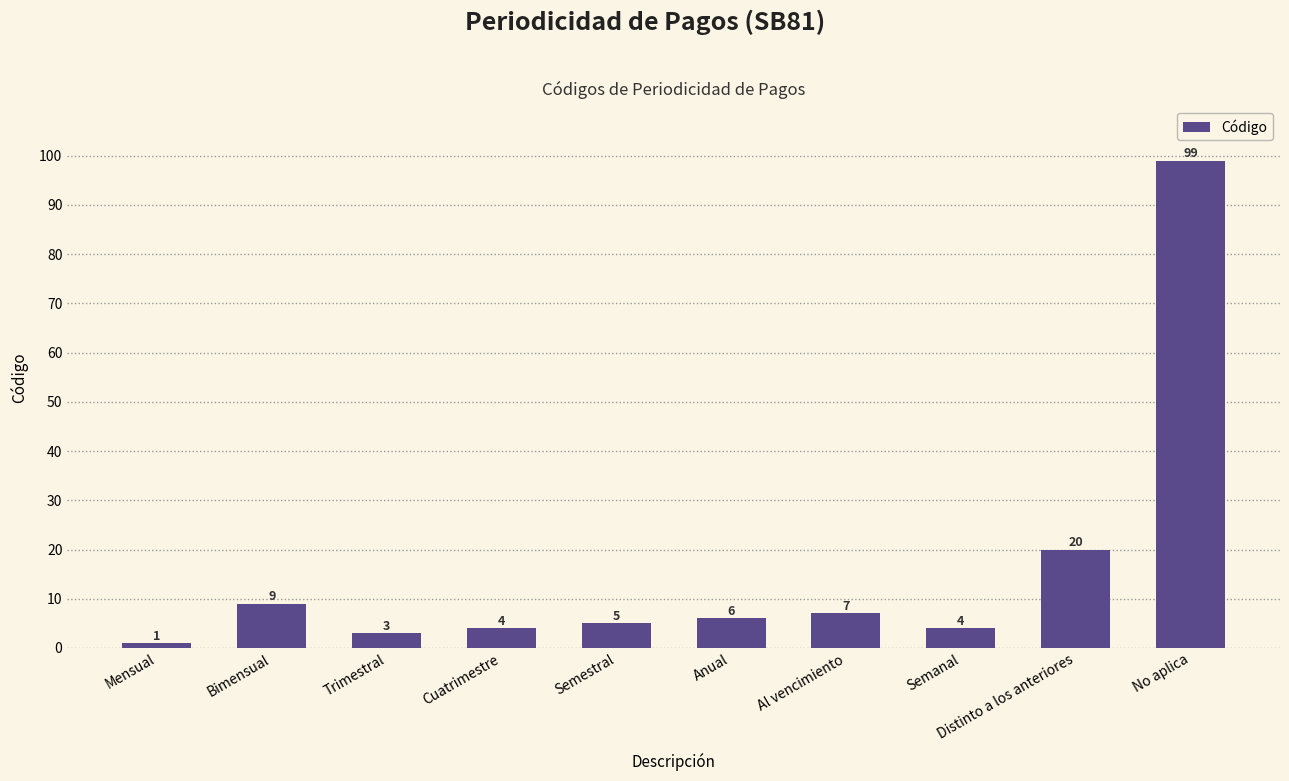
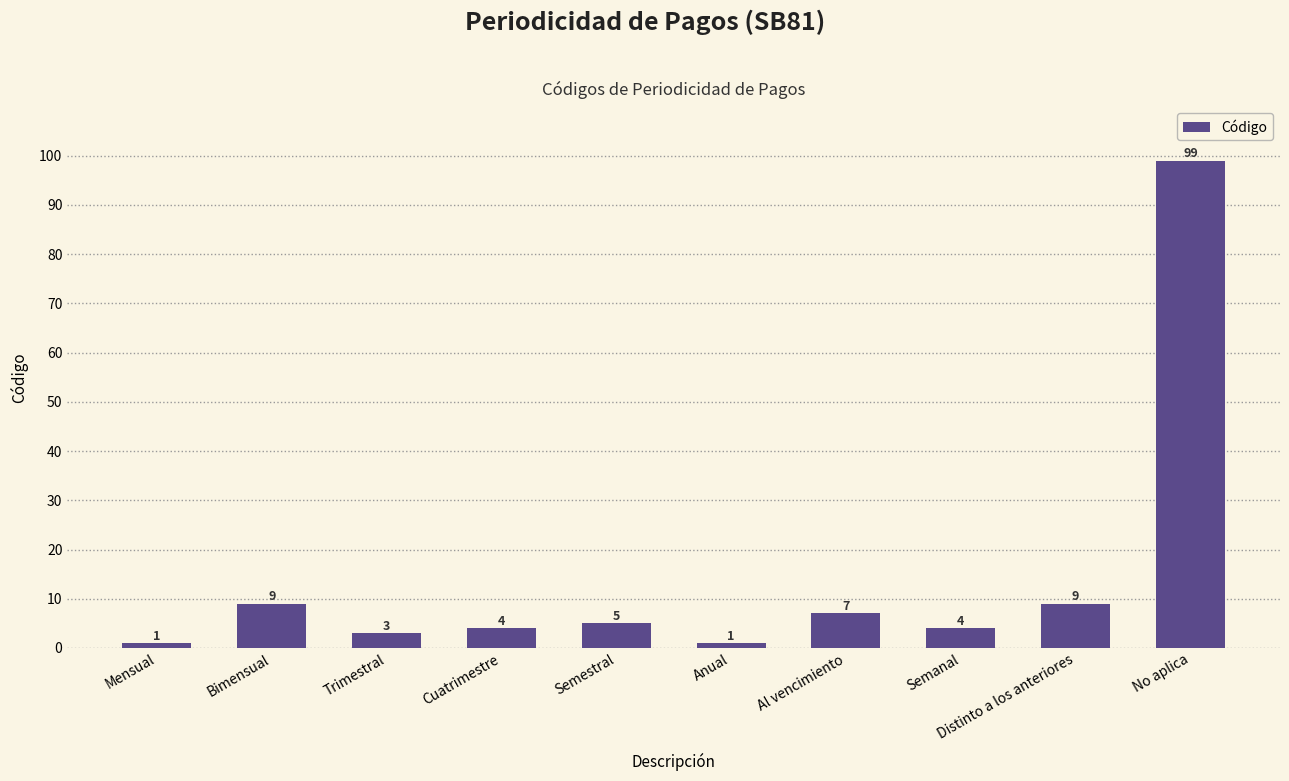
Anual: 6 -> 1
Distinto a los anteriores: 20 -> 9
